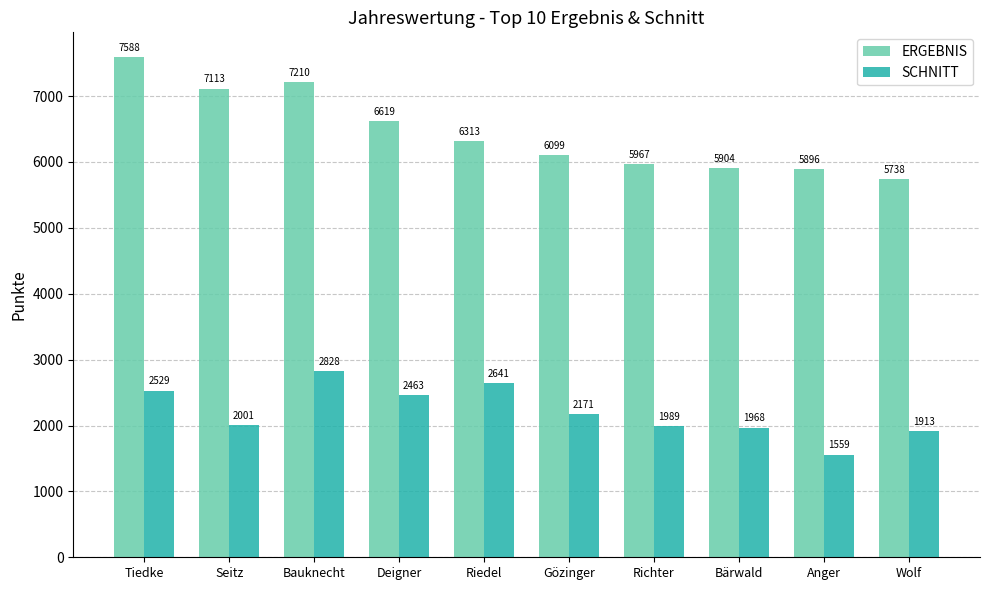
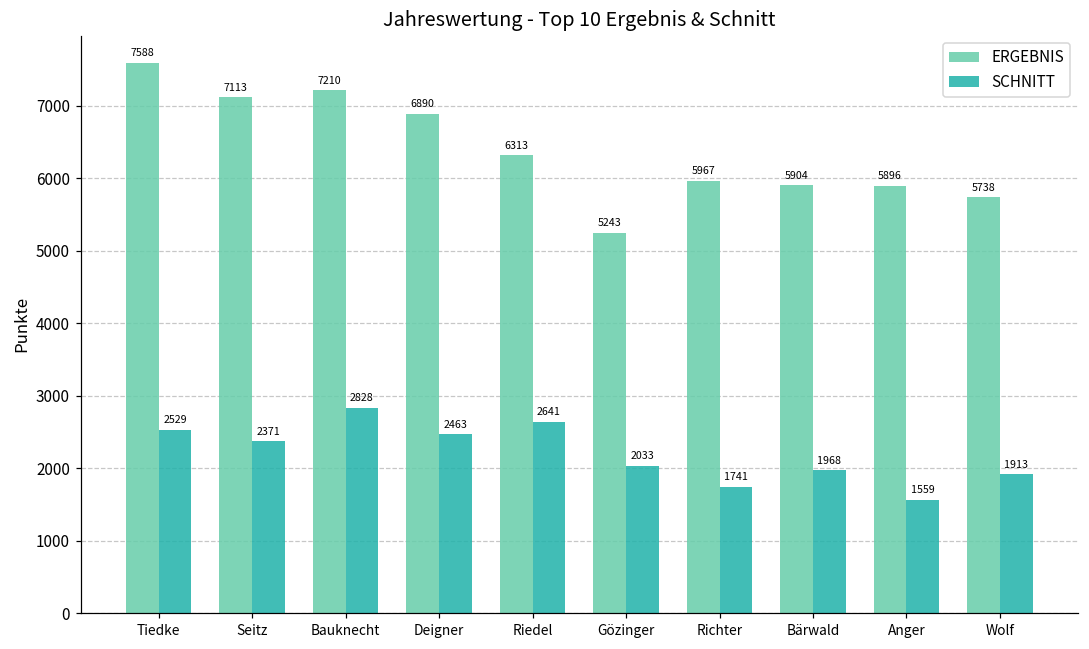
SCHNITT, Seitz: 2001 -> 2371
ERGEBNIS, Deigner: 6619 -> 6890
ERGEBNIS, Gözinger: 6099 -> 5243
SCHNITT, Gözinger: 2171 -> 2033
SCHNITT, Richter: 1989 -> 1741
